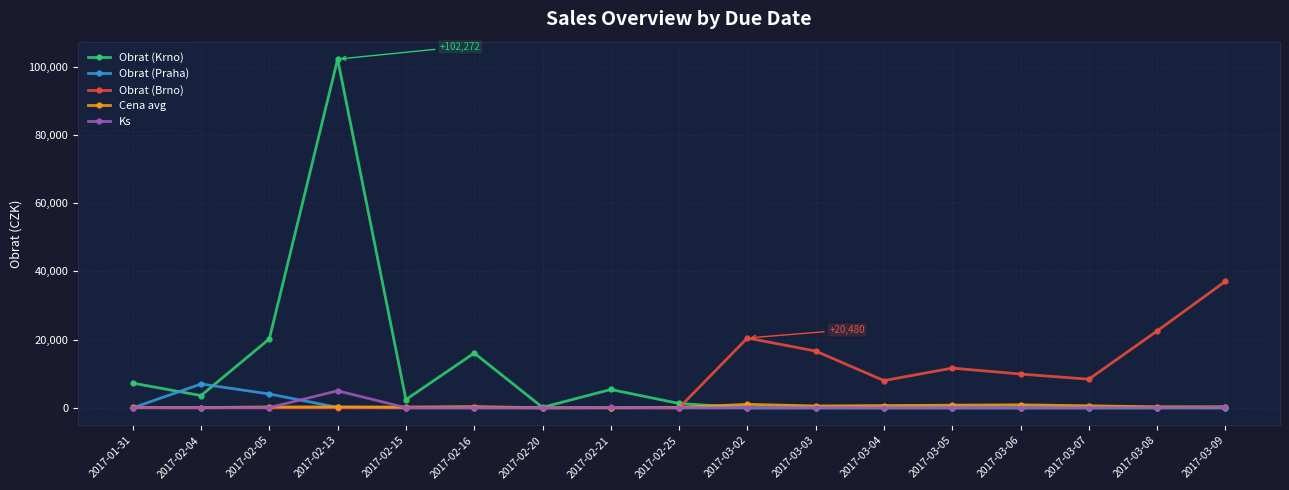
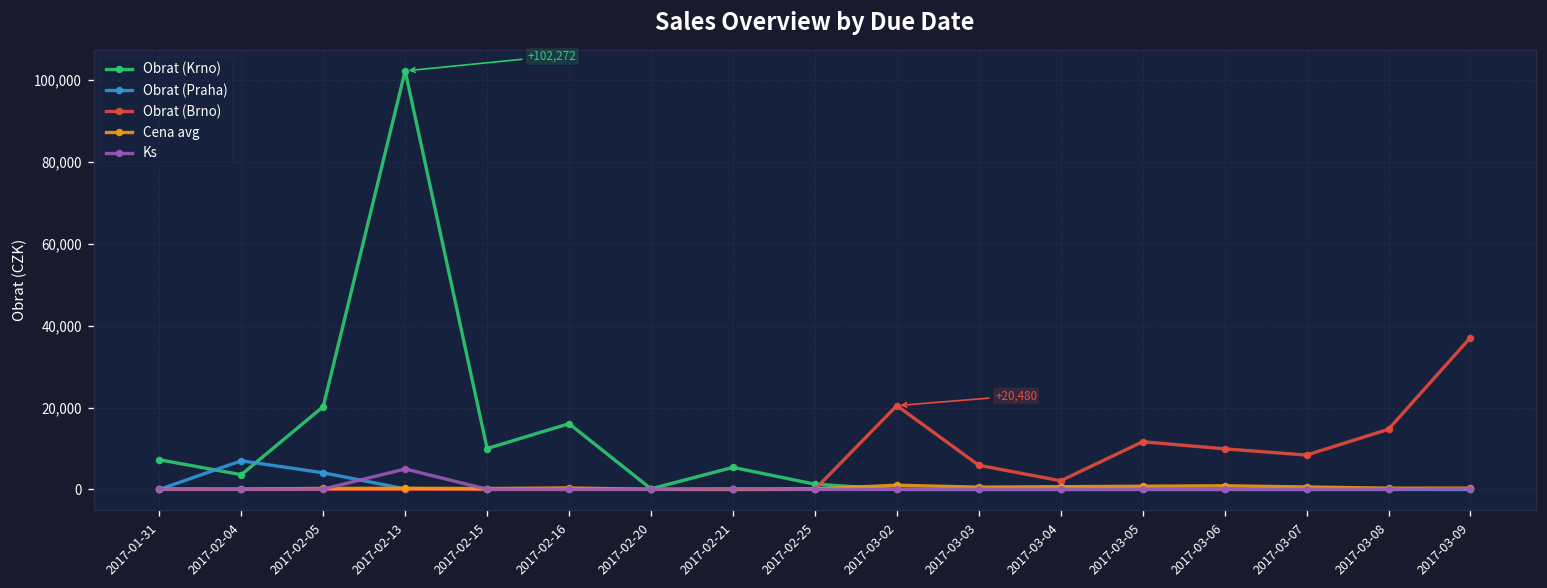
Obrat (Krno), 2017-02-15: 2,000 -> 10,000
Obrat (Brno), 2017-03-03: 17,000 -> 6,000
Obrat (Brno), 2017-03-04: 8,000 -> 2,000
Obrat (Brno), 2017-03-08: 23,000 -> 15,000
